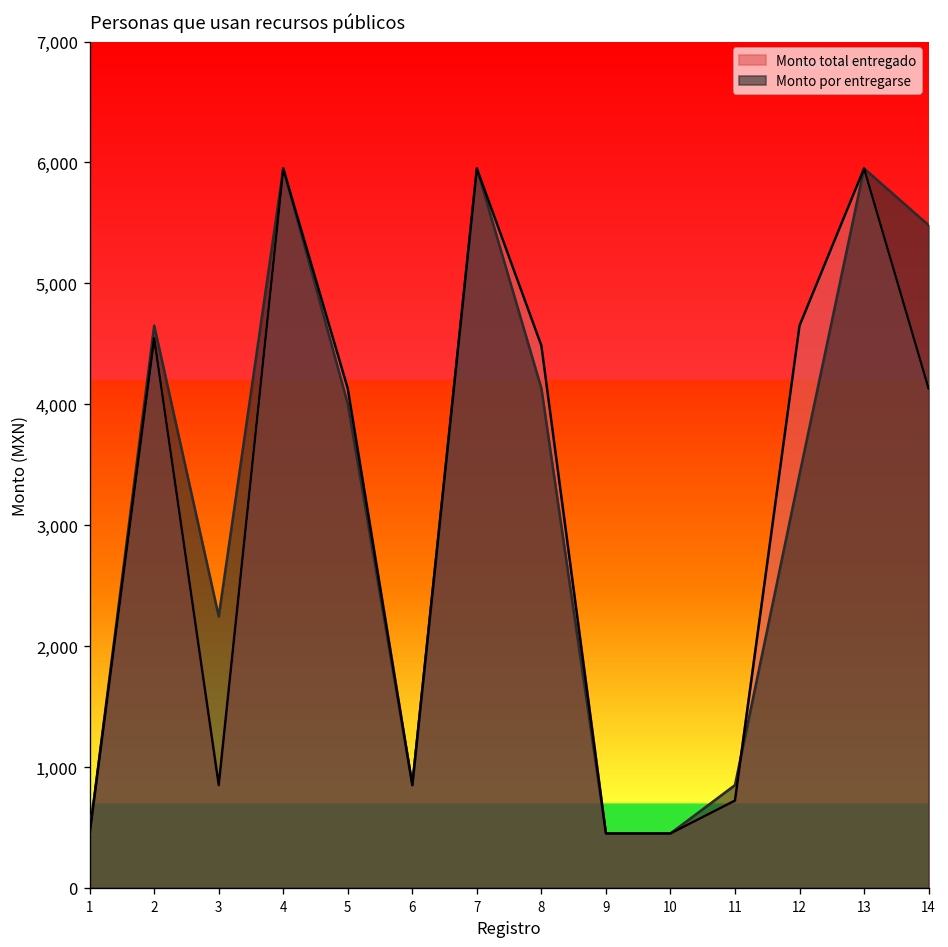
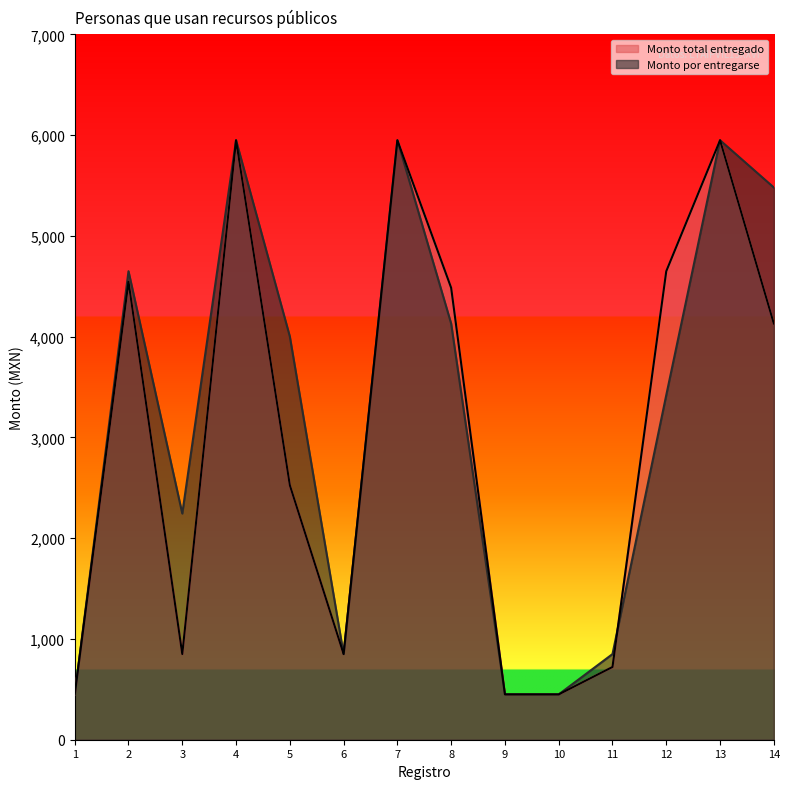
Monto total entregado, 5: 4,130 -> 2,530
